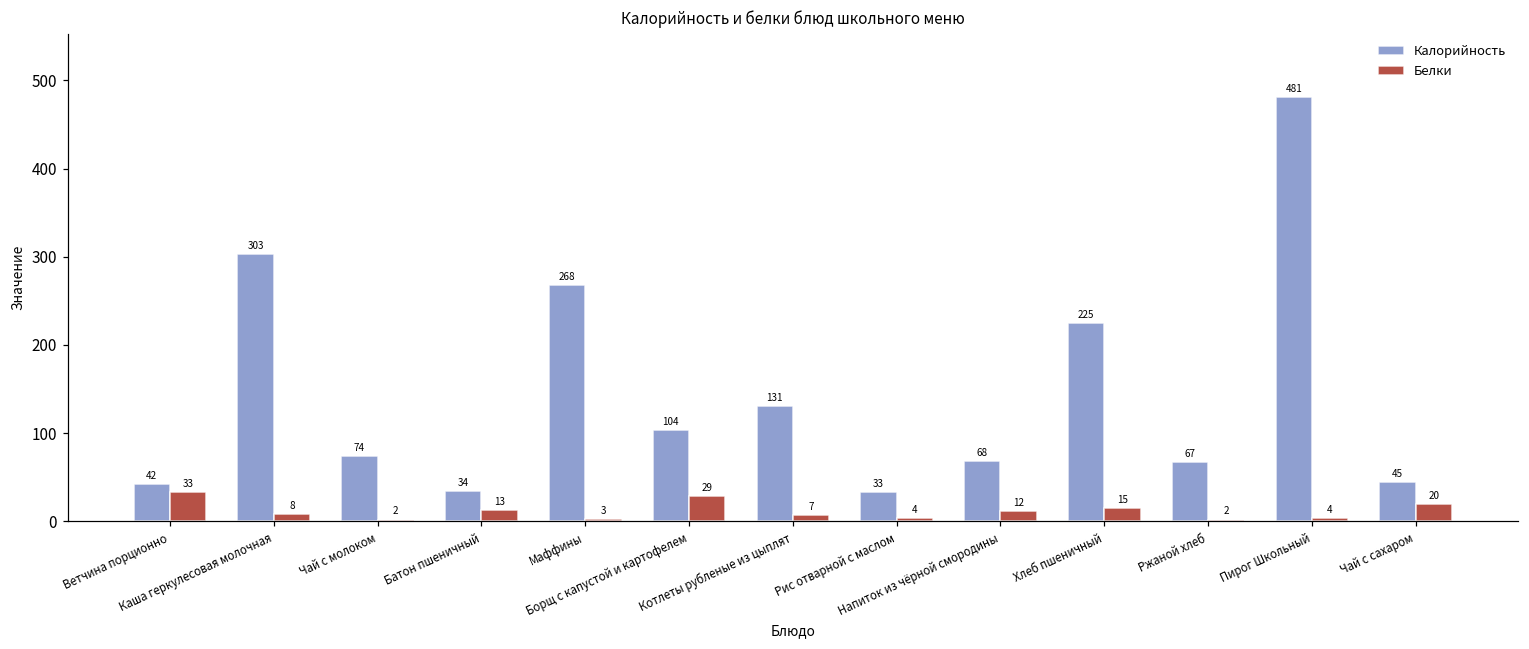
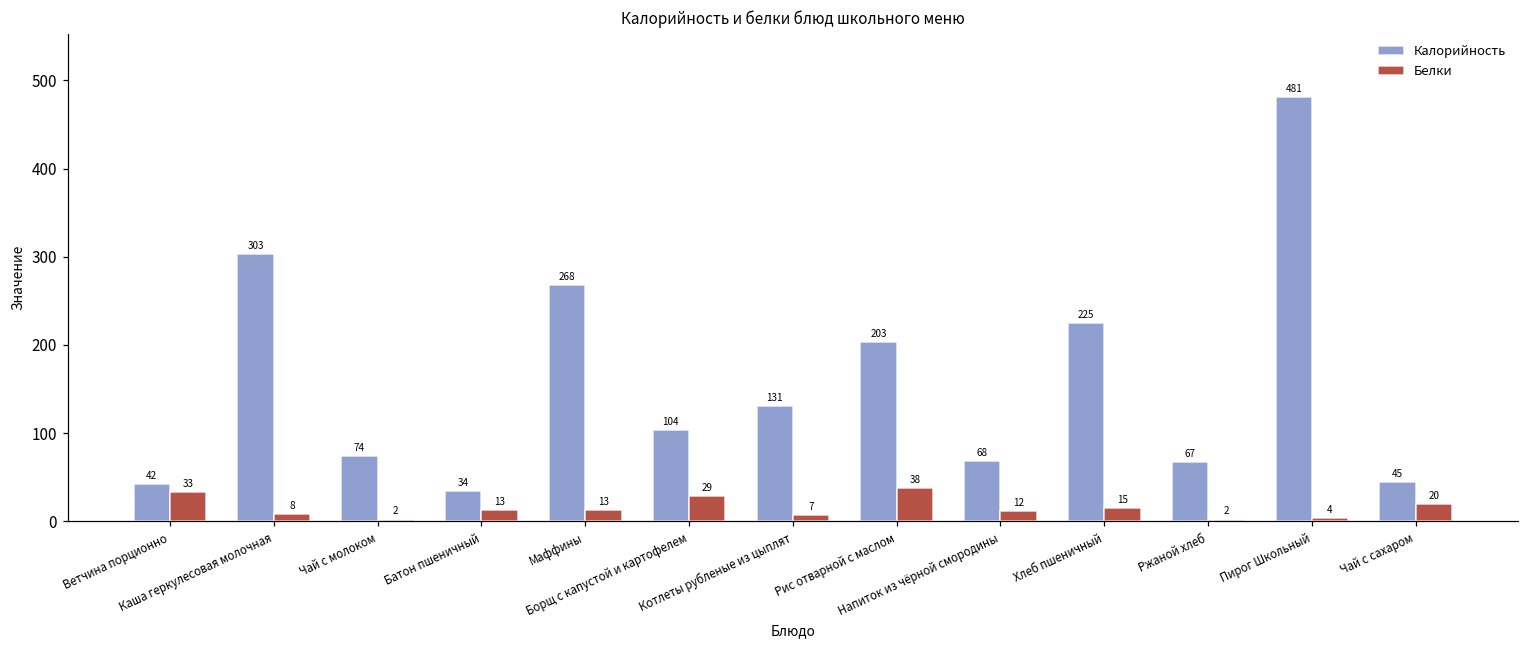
Белки, Маффины: 3 -> 13
Калорийность, Рис отварной с маслом: 33 -> 203
Белки, Рис отварной с маслом: 4 -> 38
